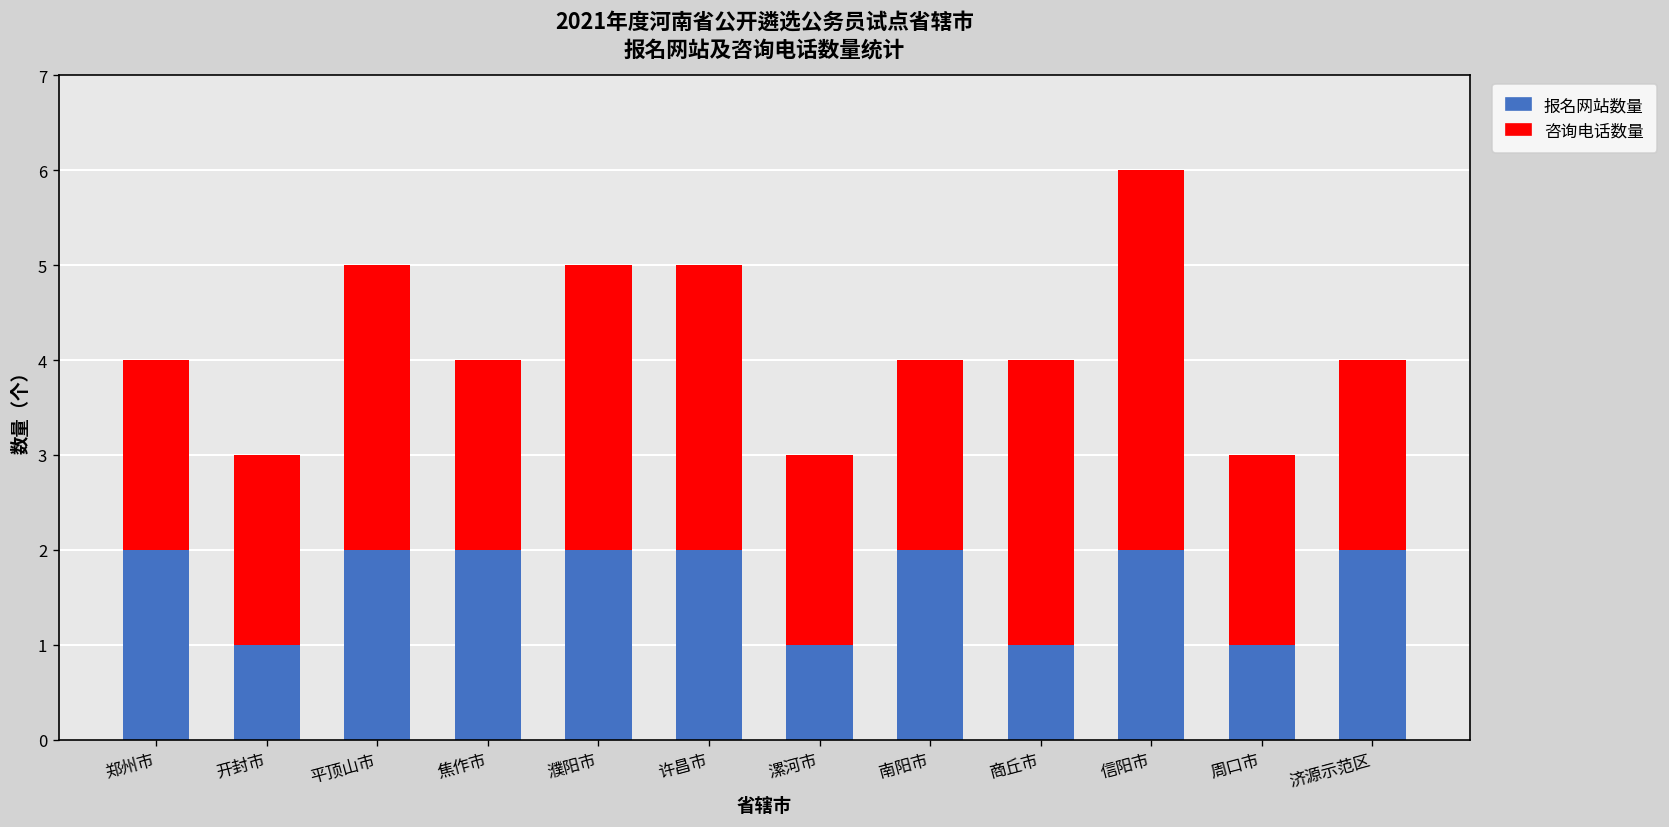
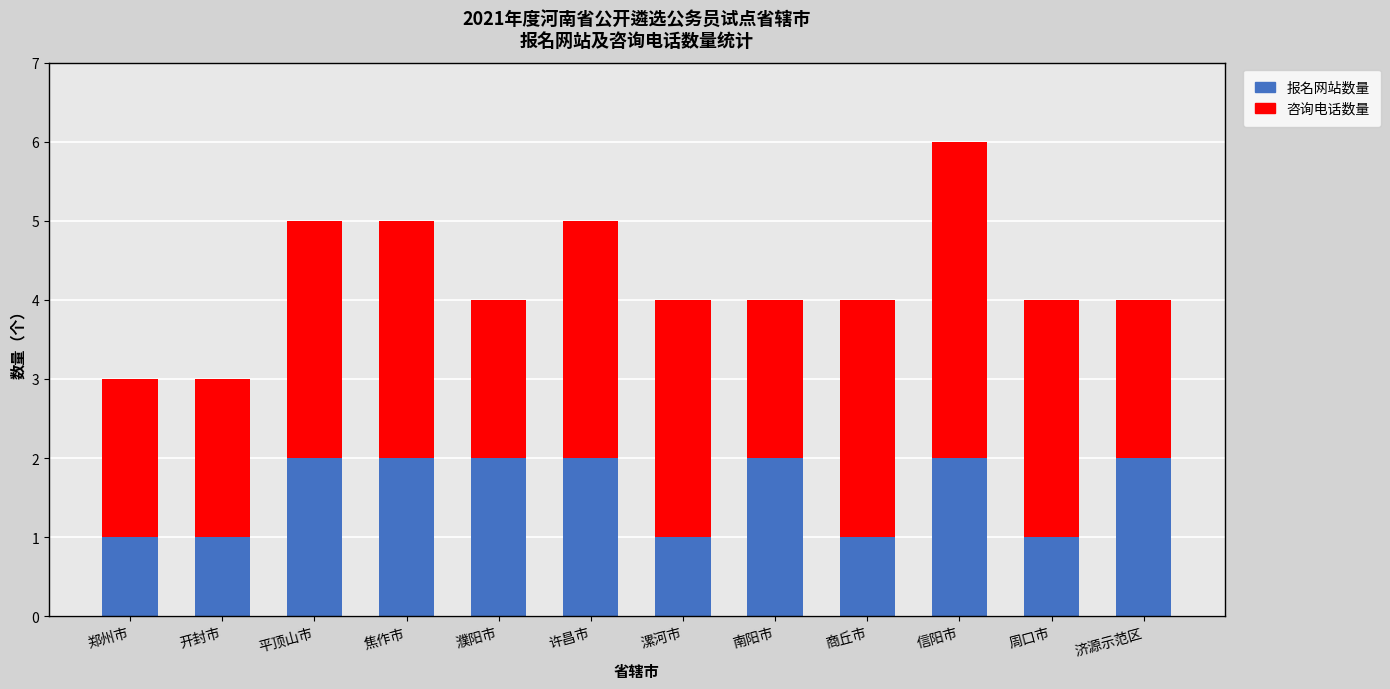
报名网站数量, 郑州市: 2 -> 1
咨询电话数量, 焦作市: 2 -> 3
咨询电话数量, 濮阳市: 3 -> 2
咨询电话数量, 漯河市: 2 -> 3
咨询电话数量, 周口市: 2 -> 3
